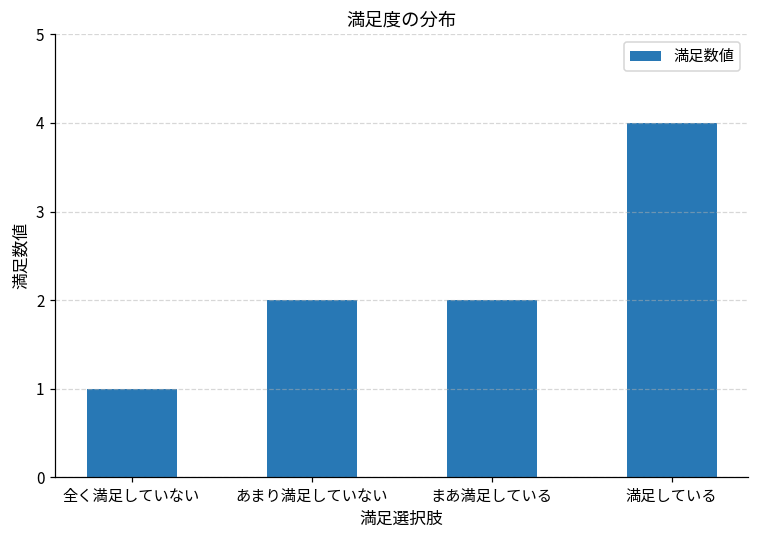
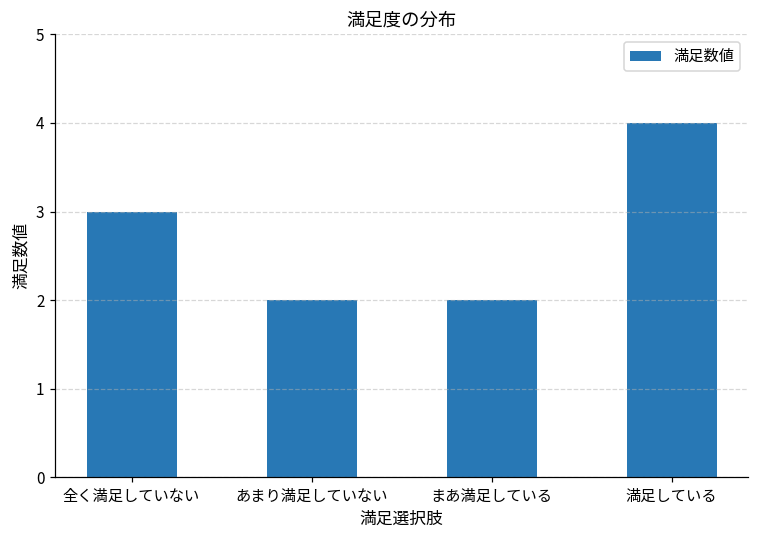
全く満足していない: 1 -> 3
